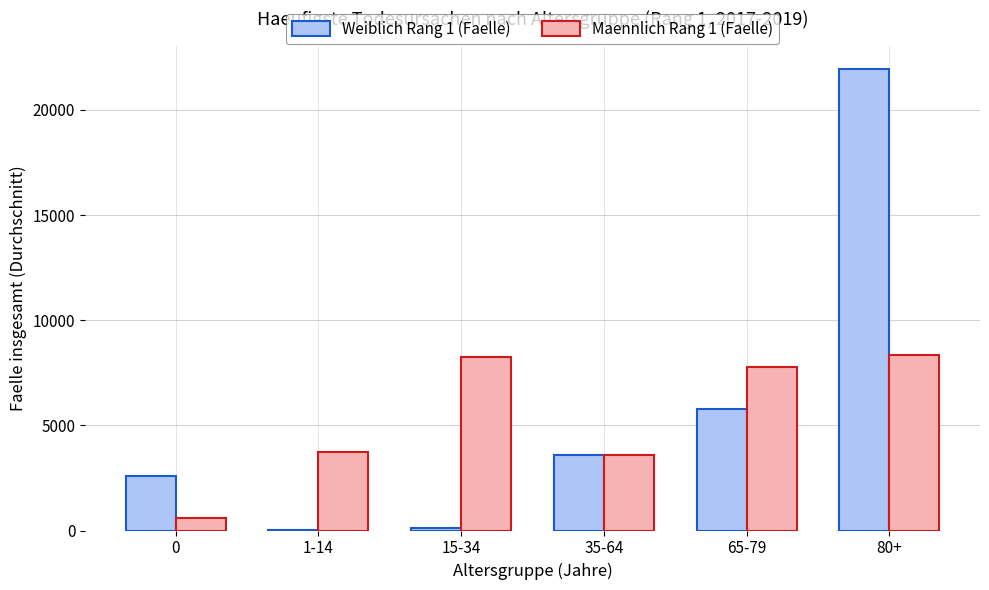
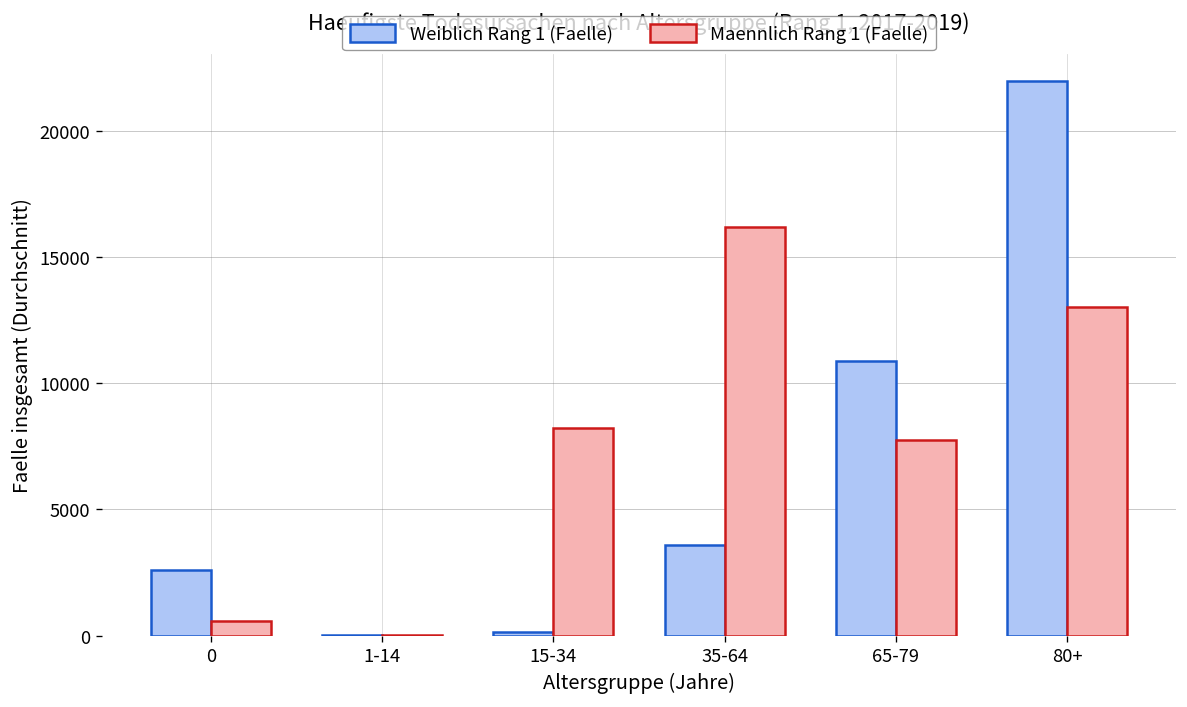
Maennlich Rang 1 (Faelle), 1-14: 3800 -> 0
Maennlich Rang 1 (Faelle), 35-64: 3600 -> 16200
Weiblich Rang 1 (Faelle), 65-79: 5800 -> 10900
Maennlich Rang 1 (Faelle), 80+: 8300 -> 13000
